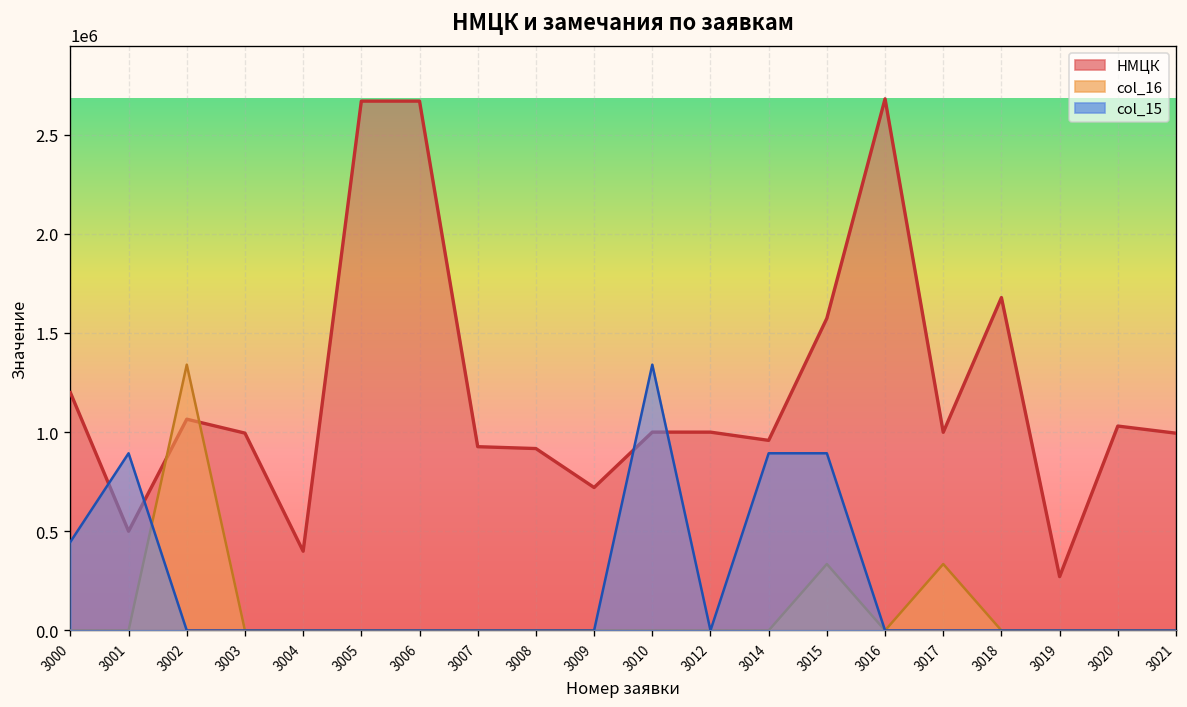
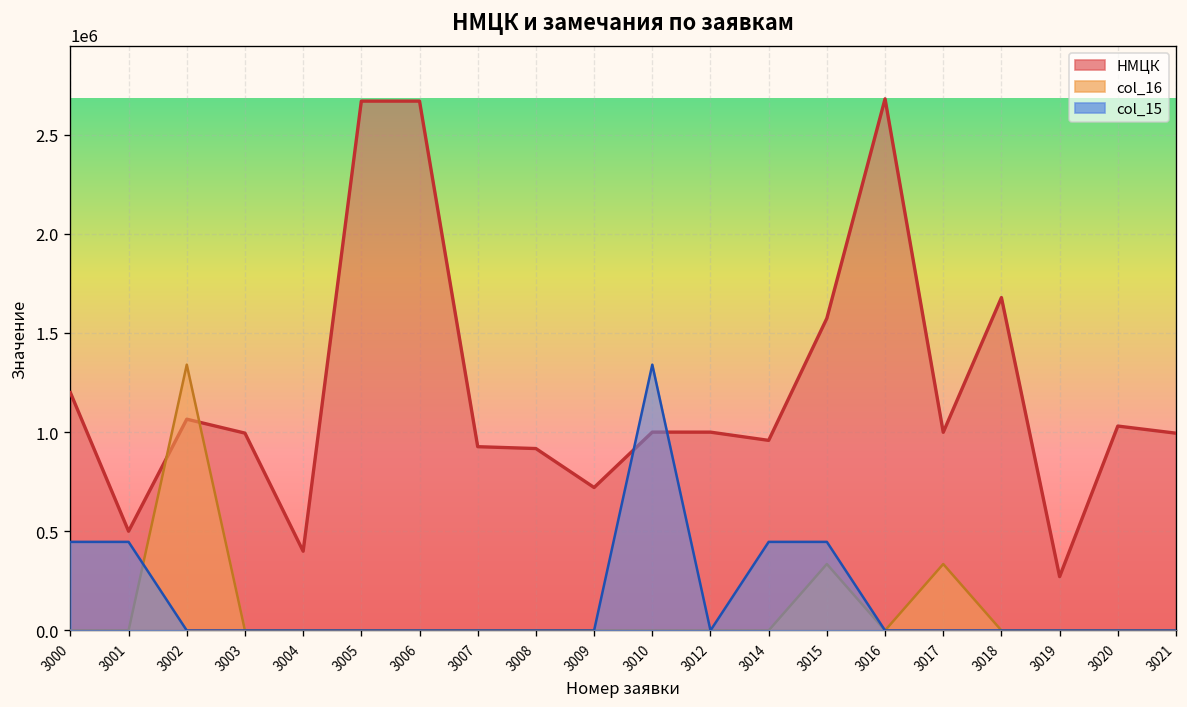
col_15, 3001: 890000 -> 450000
col_15, 3014: 890000 -> 450000
col_15, 3015: 890000 -> 450000
